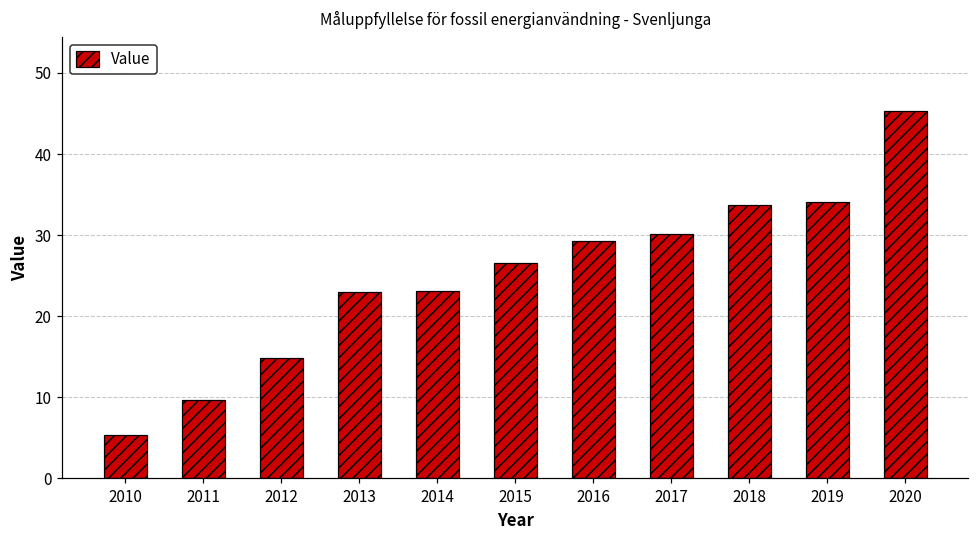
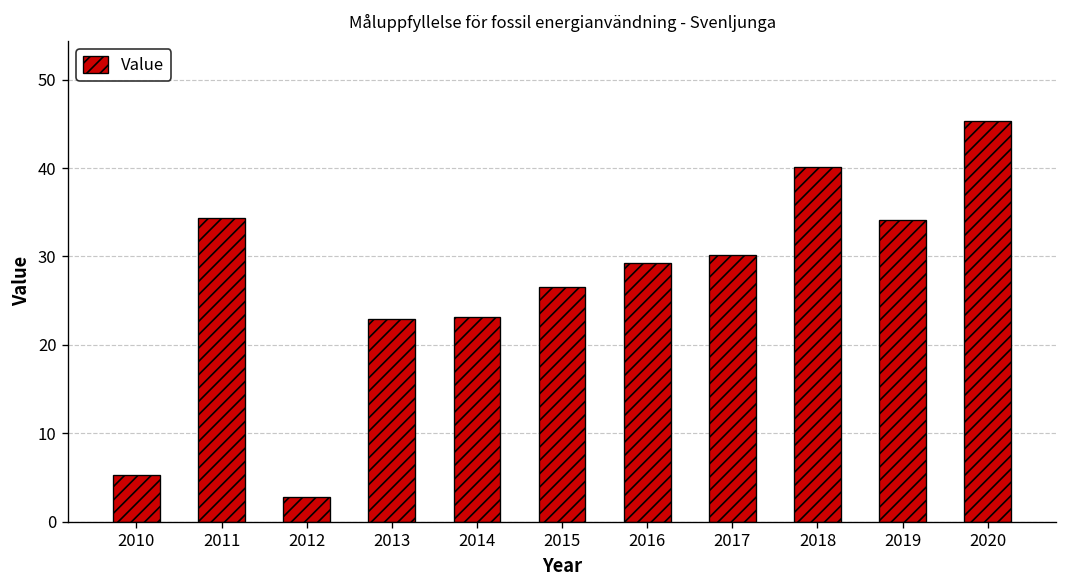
2011: 10 -> 34
2012: 15 -> 3
2018: 34 -> 40
